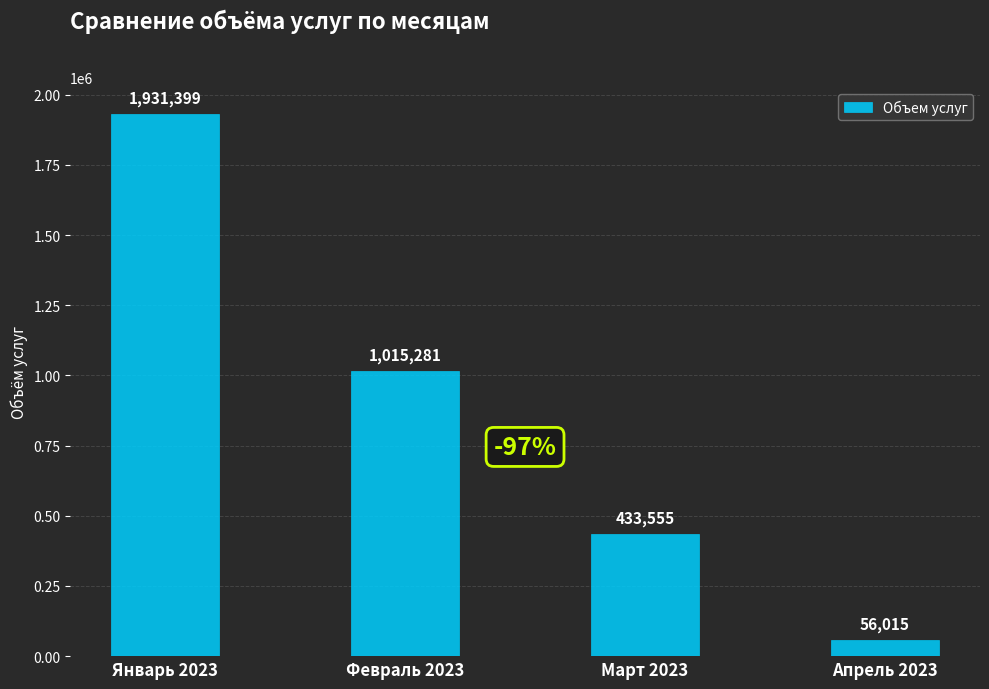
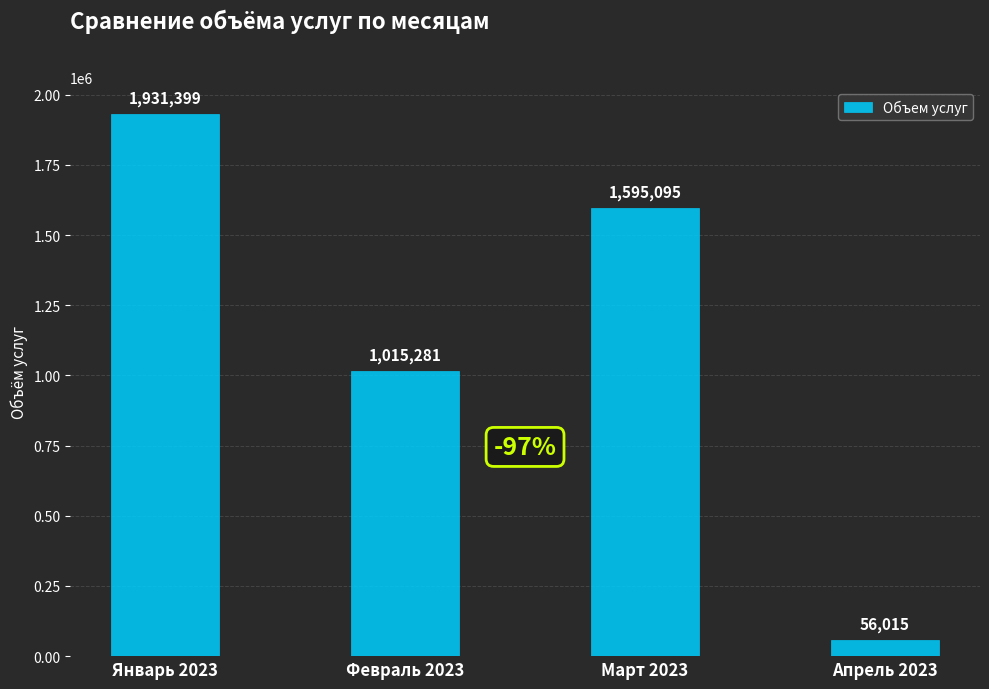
Март 2023: 433,555 -> 1,595,095
